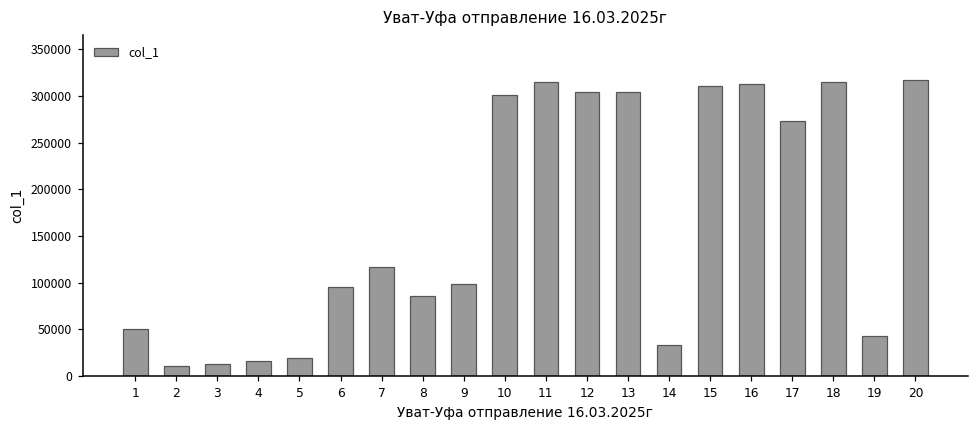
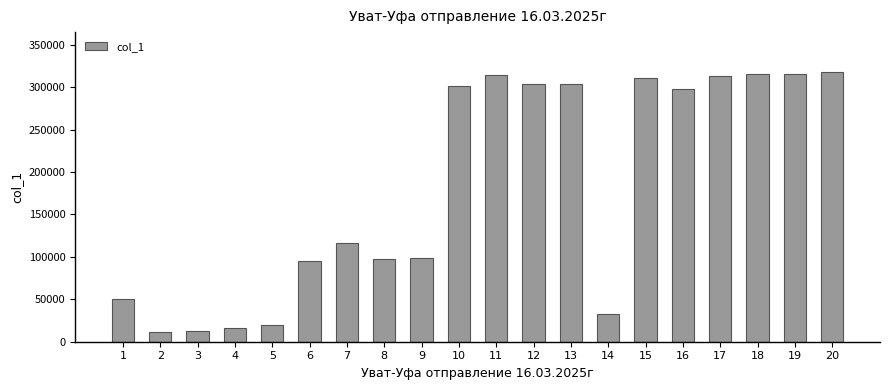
8: 90000 -> 100000
16: 310000 -> 300000
17: 270000 -> 310000
19: 40000 -> 320000
